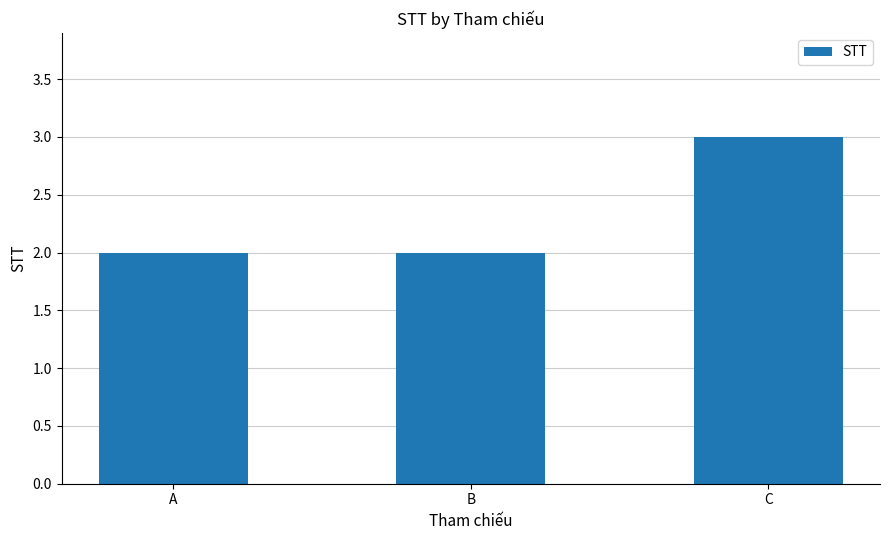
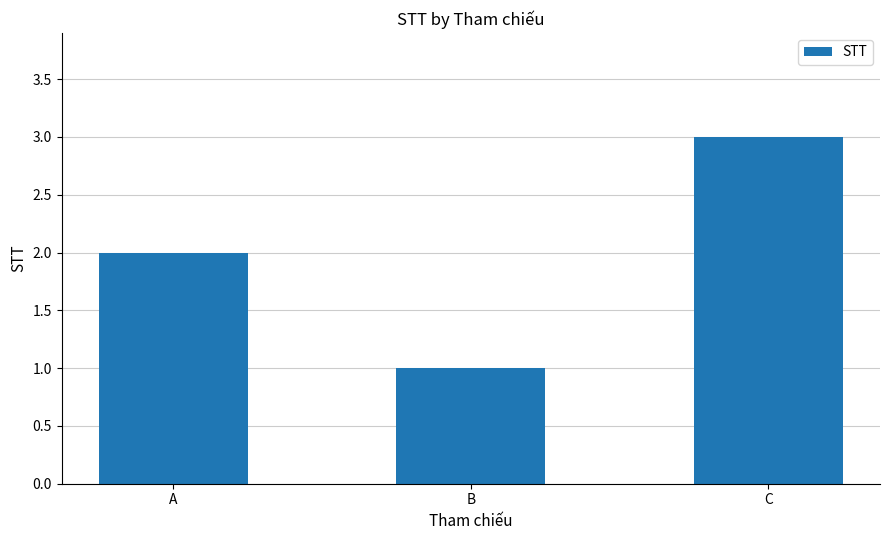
B: 2 -> 1
